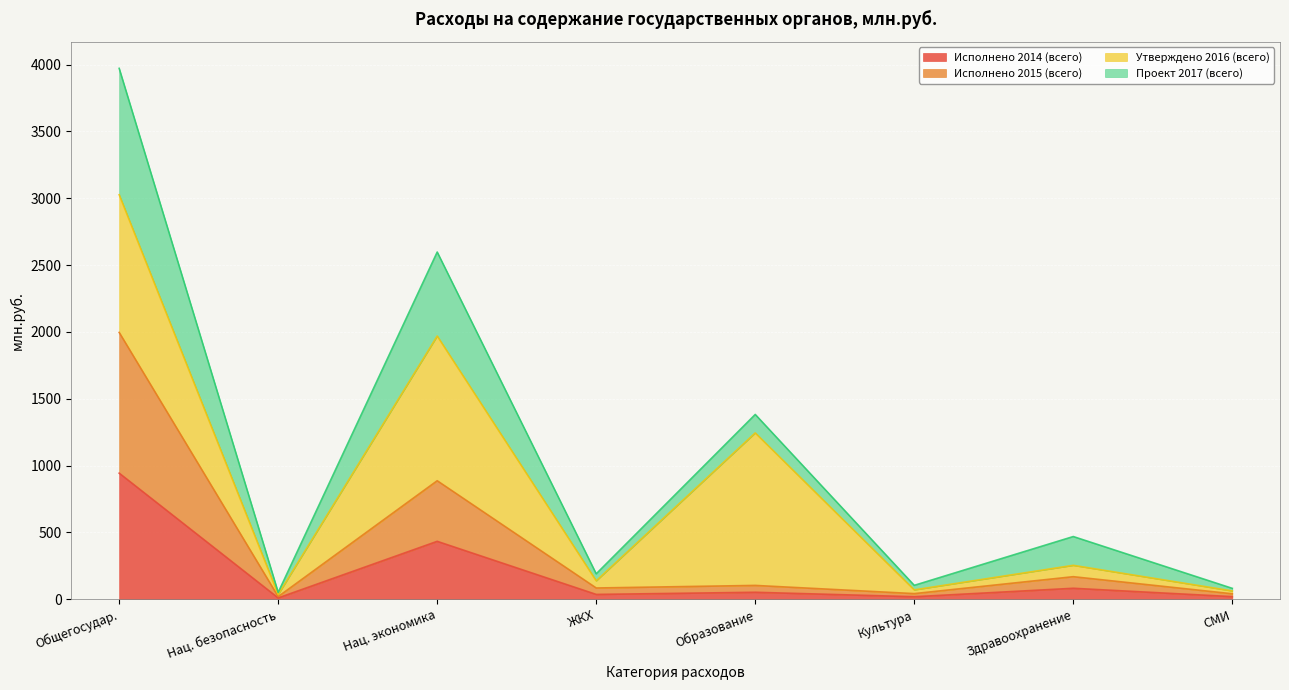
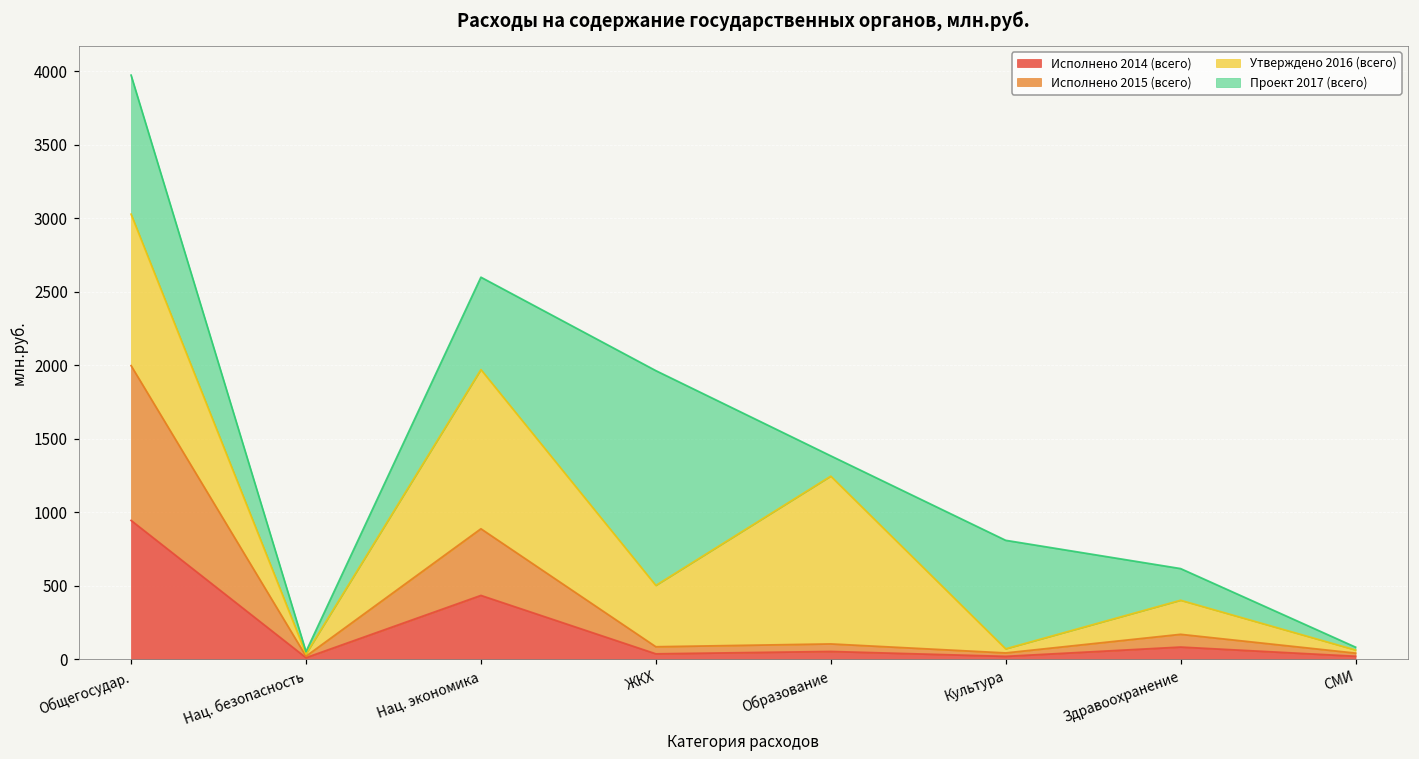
Утверждено 2016 (всего), ЖКХ: 50 -> 420
Проект 2017 (всего), ЖКХ: 50 -> 1460
Проект 2017 (всего), Культура: 30 -> 740
Утверждено 2016 (всего), Здравоохранение: 80 -> 230
